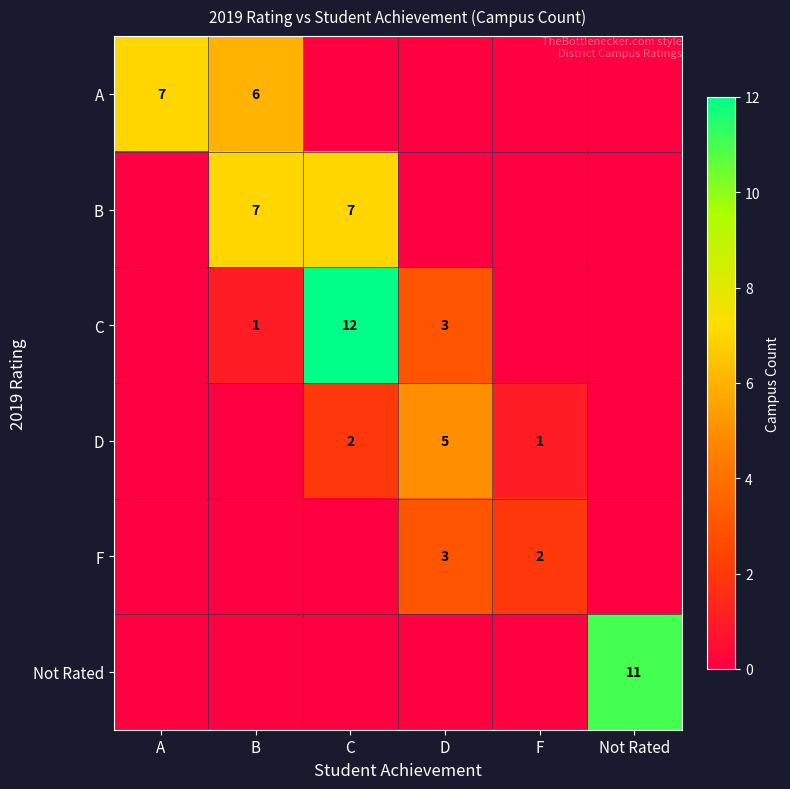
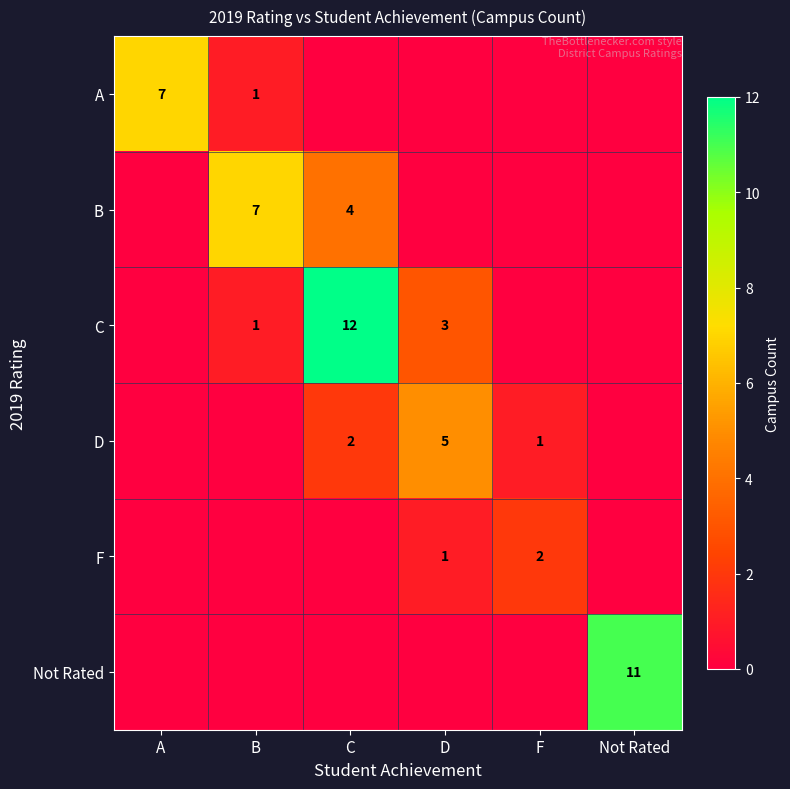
A, B: 6 -> 1
B, C: 7 -> 4
F, D: 3 -> 1
